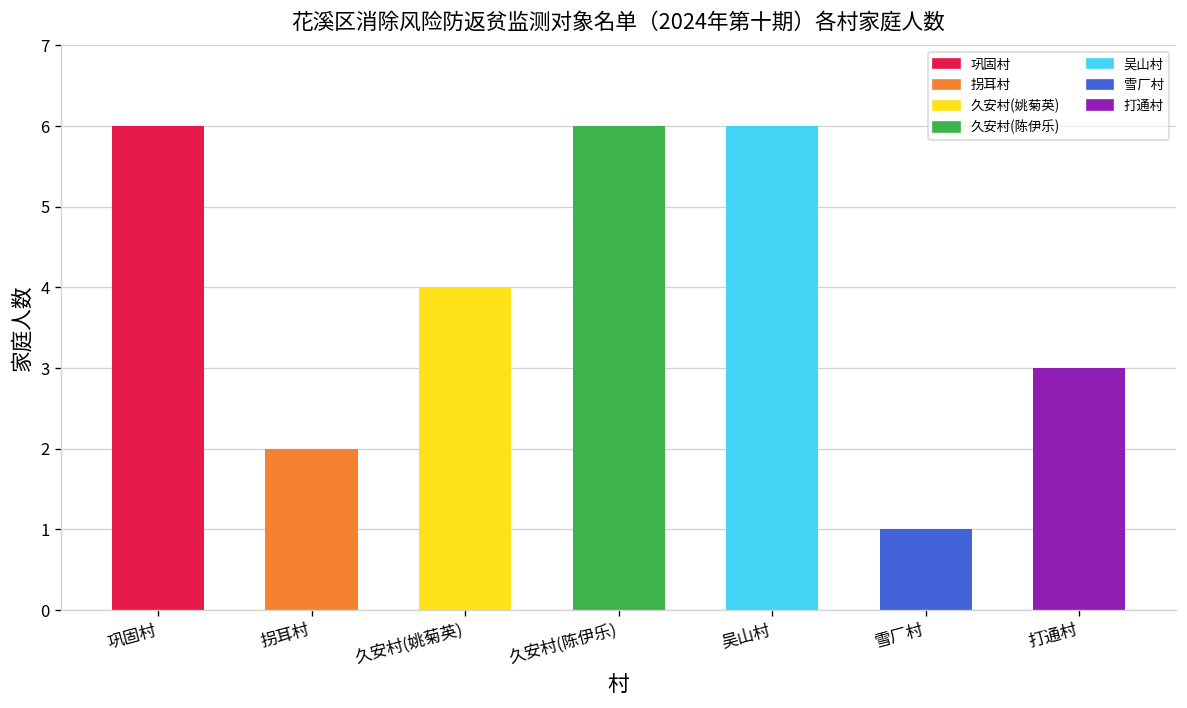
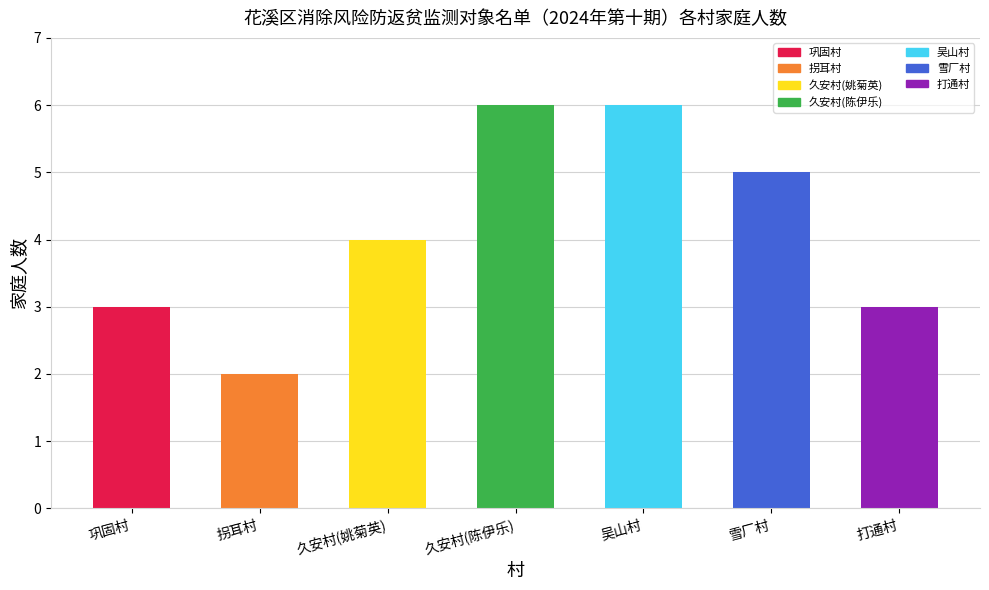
巩固村: 6 -> 3
雪厂村: 1 -> 5
